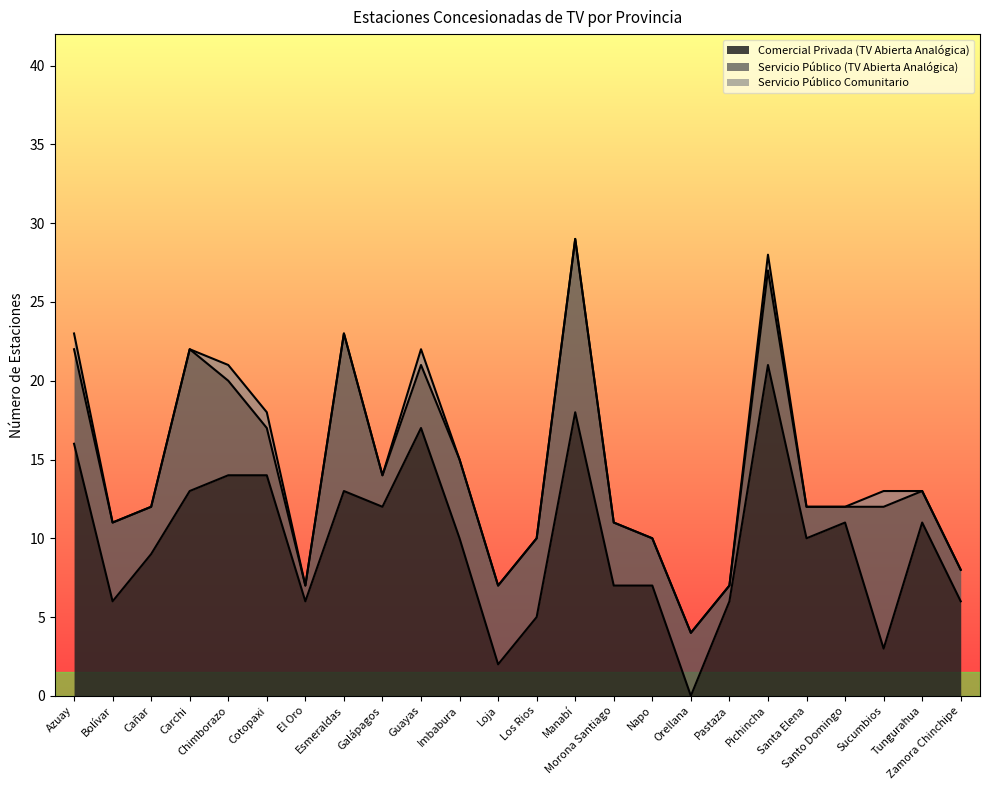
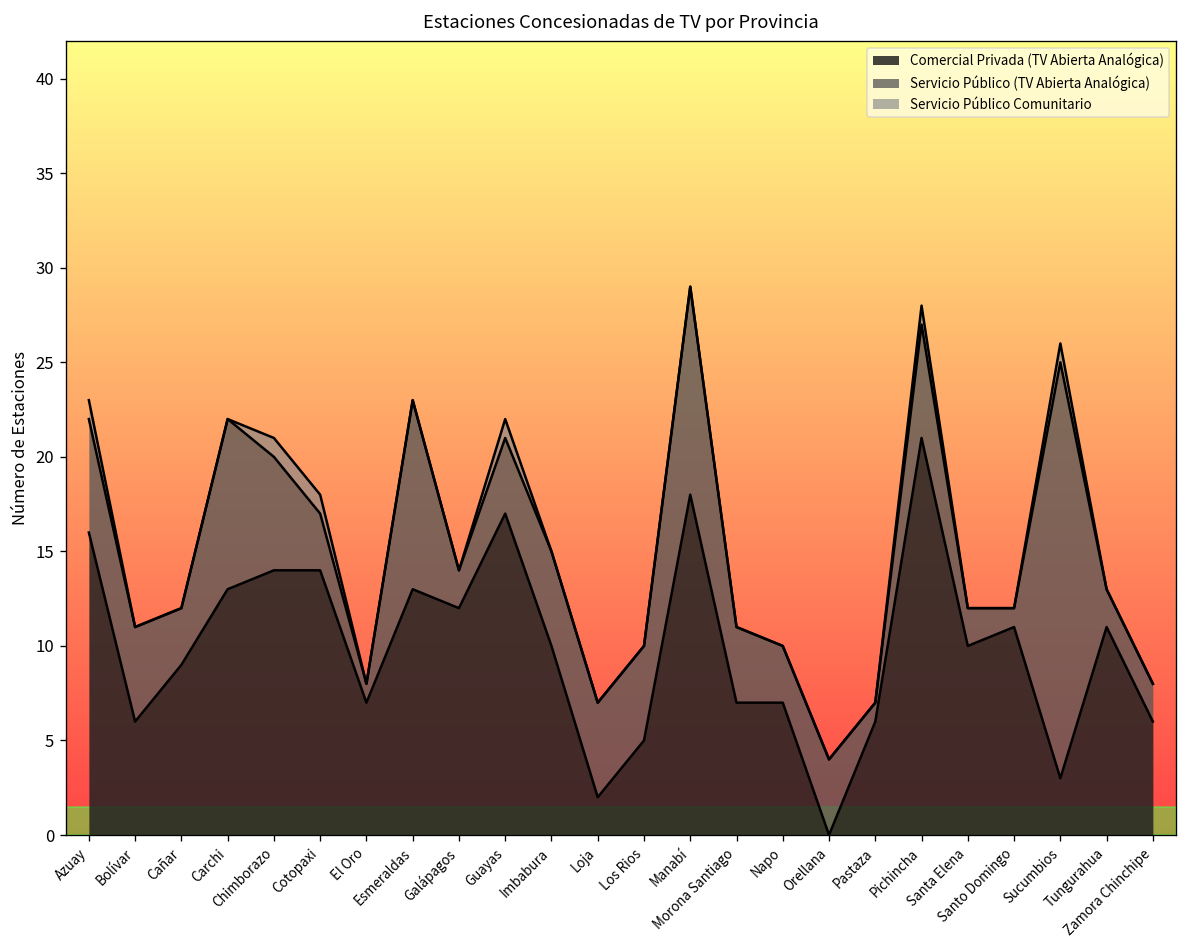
Comercial Privada (TV Abierta Analógica), El Oro: 6 -> 7
Servicio Público (TV Abierta Analógica), Sucumbios: 9 -> 22
